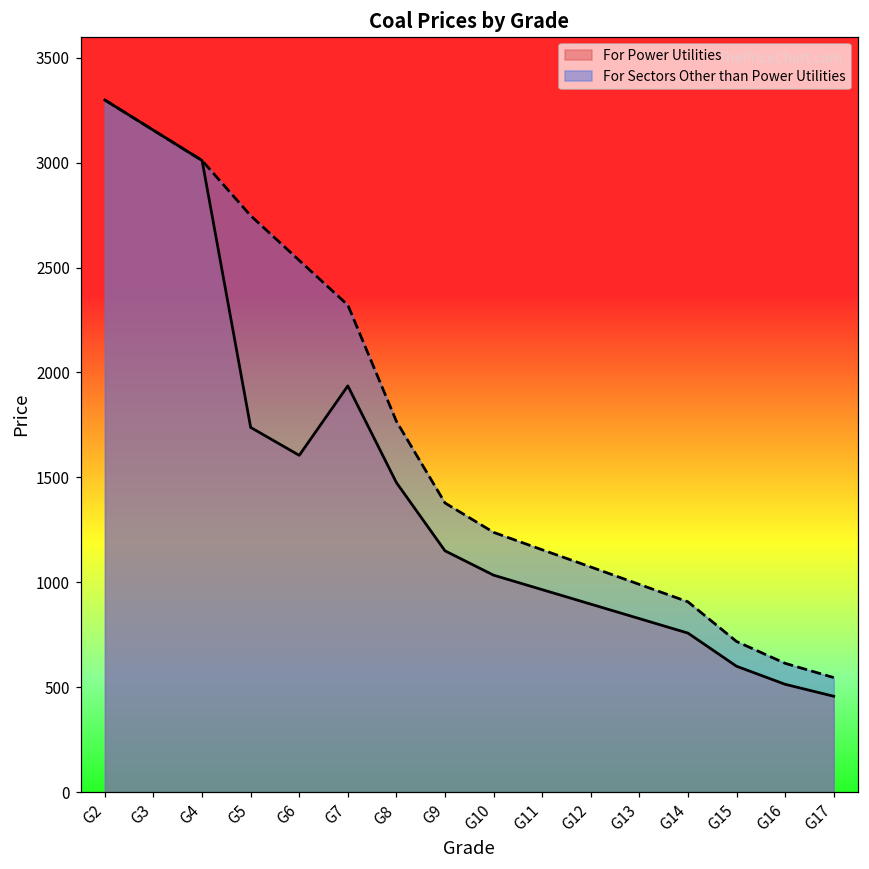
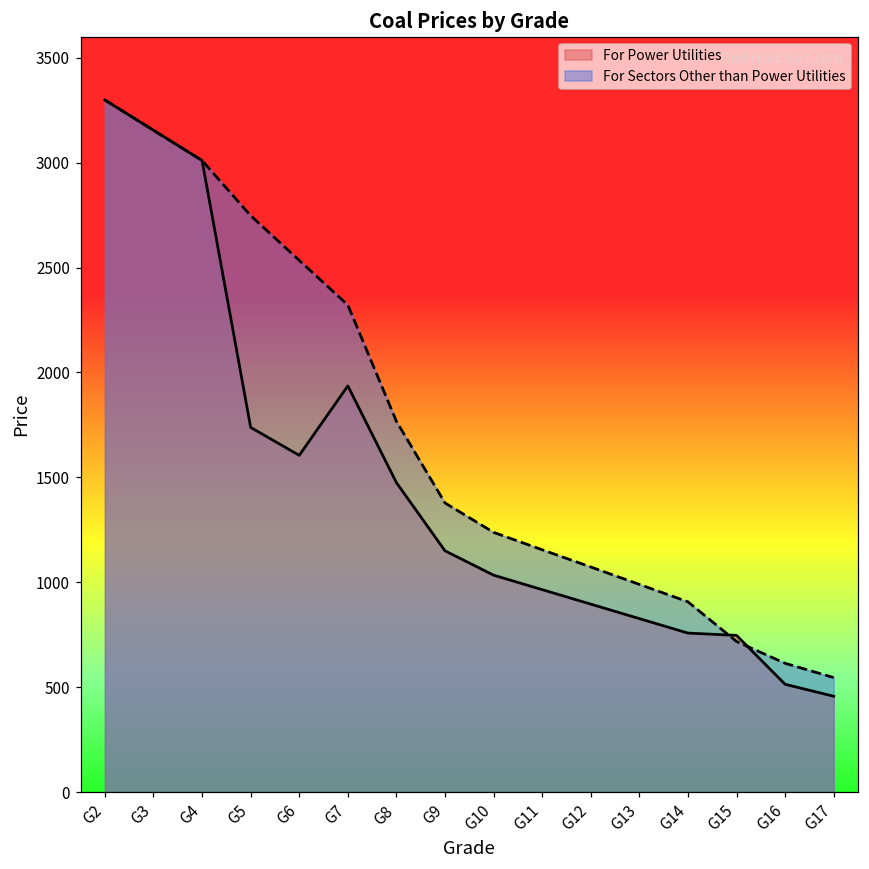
For Power Utilities, G15: 600 -> 750
